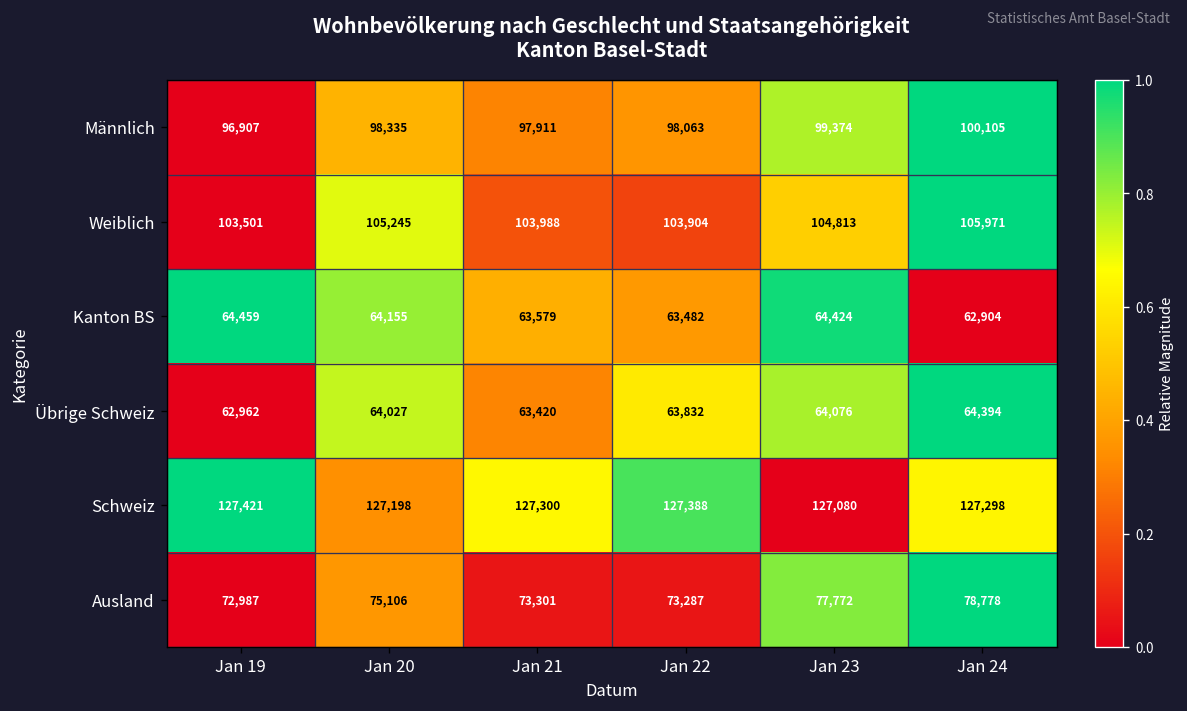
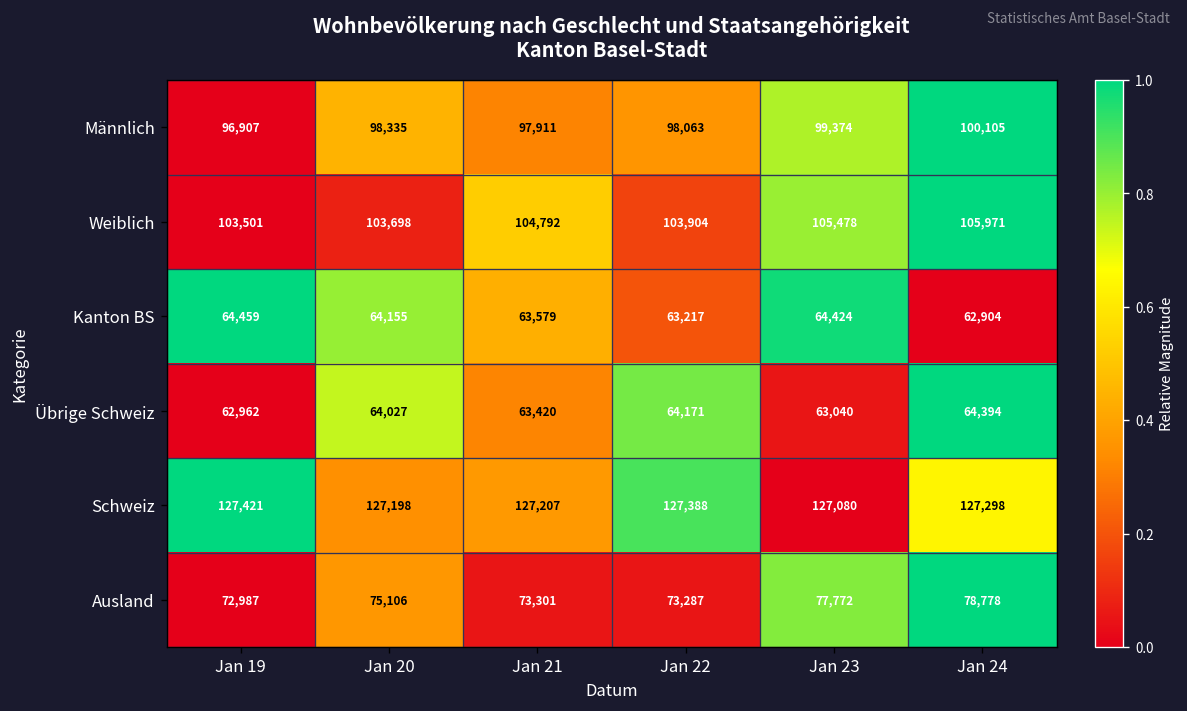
Weiblich, Jan 20: 105,245 -> 103,698
Weiblich, Jan 21: 103,988 -> 104,792
Weiblich, Jan 23: 104,813 -> 105,478
Kanton BS, Jan 22: 63,482 -> 63,217
Übrige Schweiz, Jan 22: 63,832 -> 64,171
Übrige Schweiz, Jan 23: 64,076 -> 63,040
Schweiz, Jan 21: 127,300 -> 127,207
